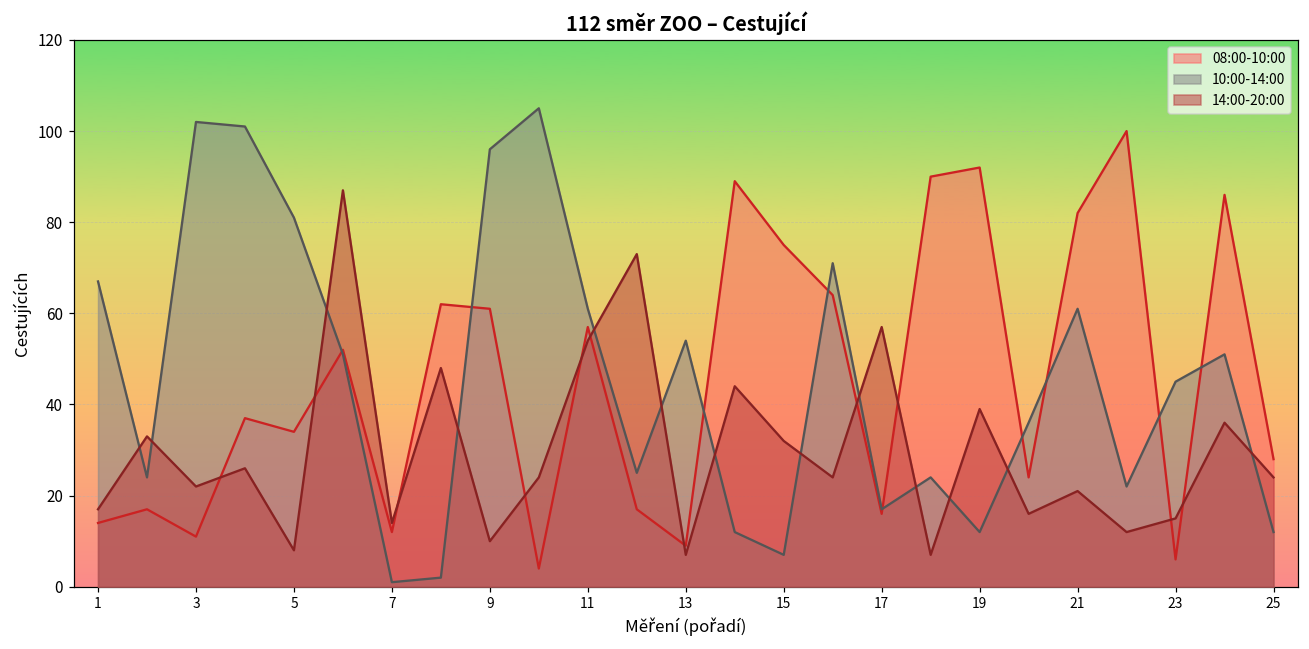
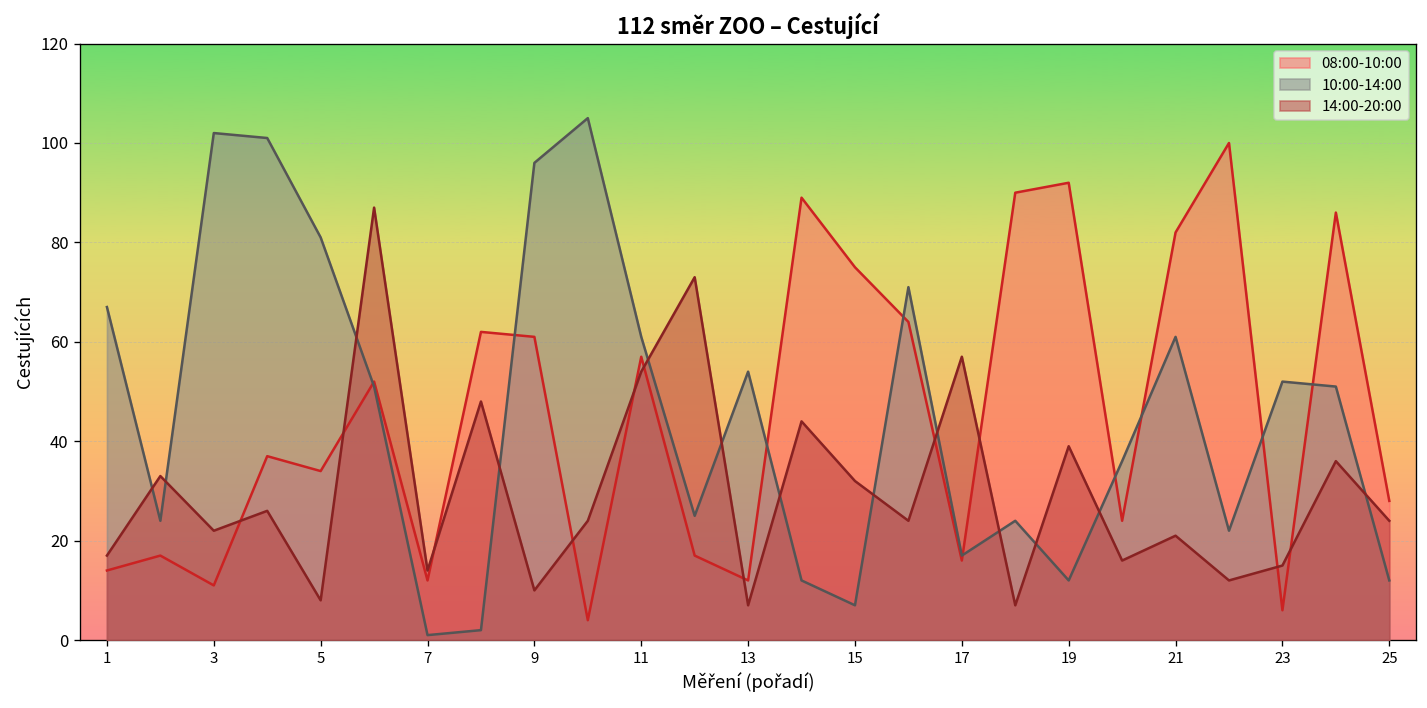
08:00-10:00, 13: 9 -> 12
10:00-14:00, 23: 45 -> 52
